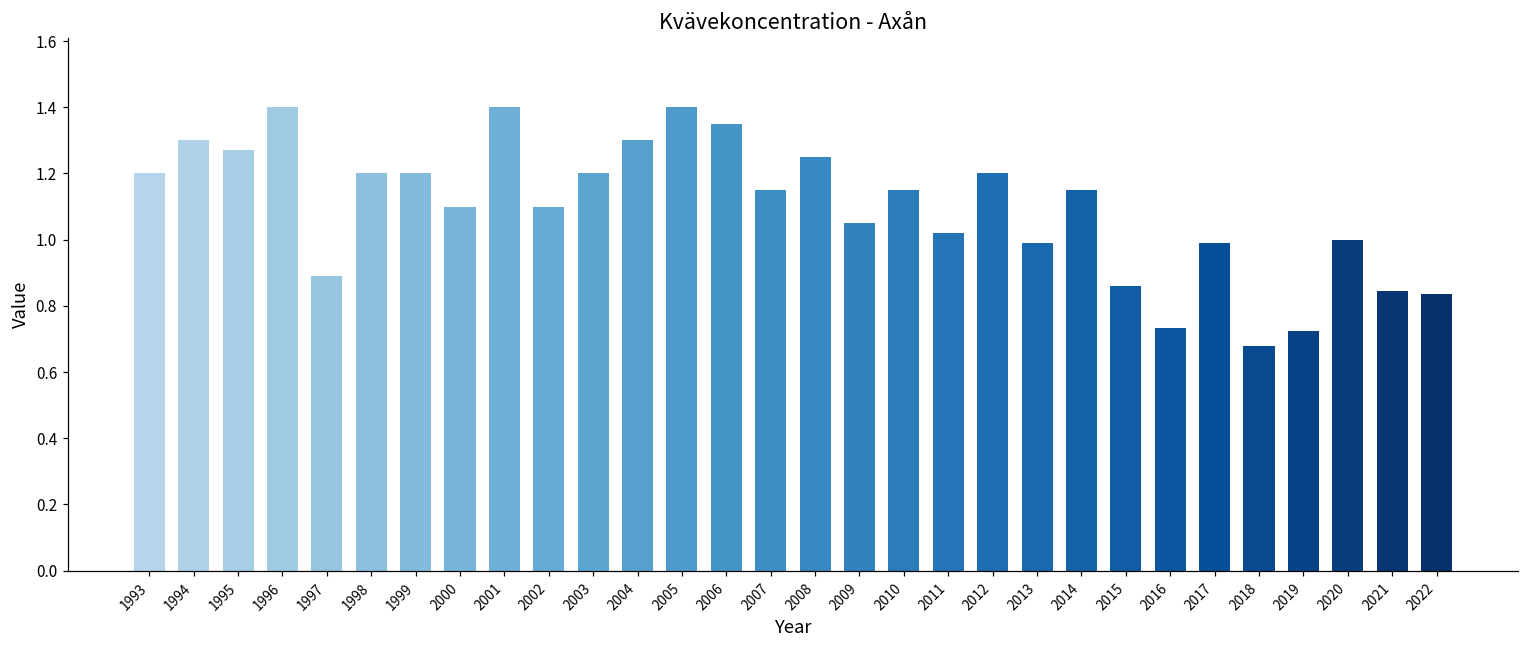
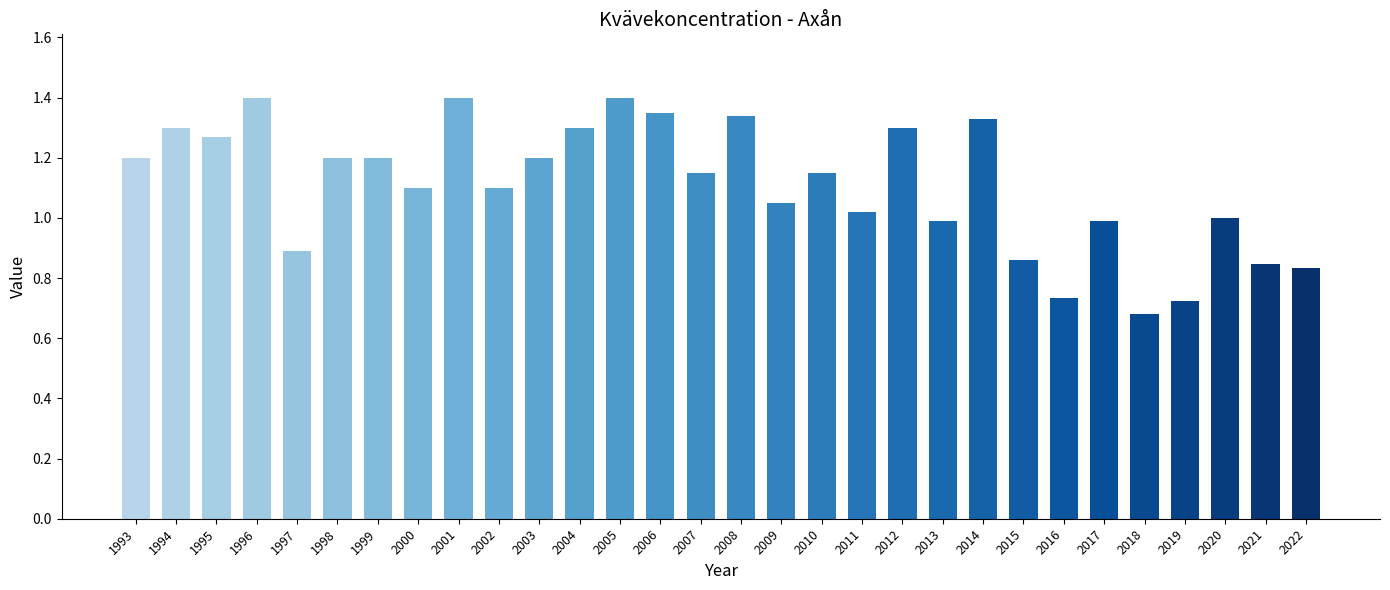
2008: 1.25 -> 1.34
2012: 1.2 -> 1.3
2014: 1.15 -> 1.33
